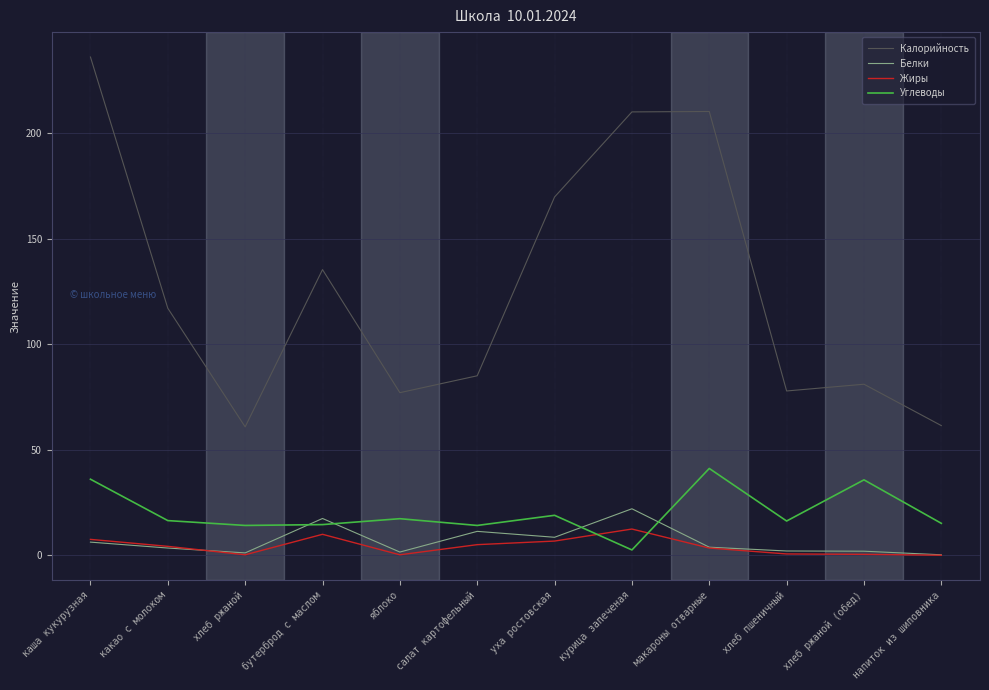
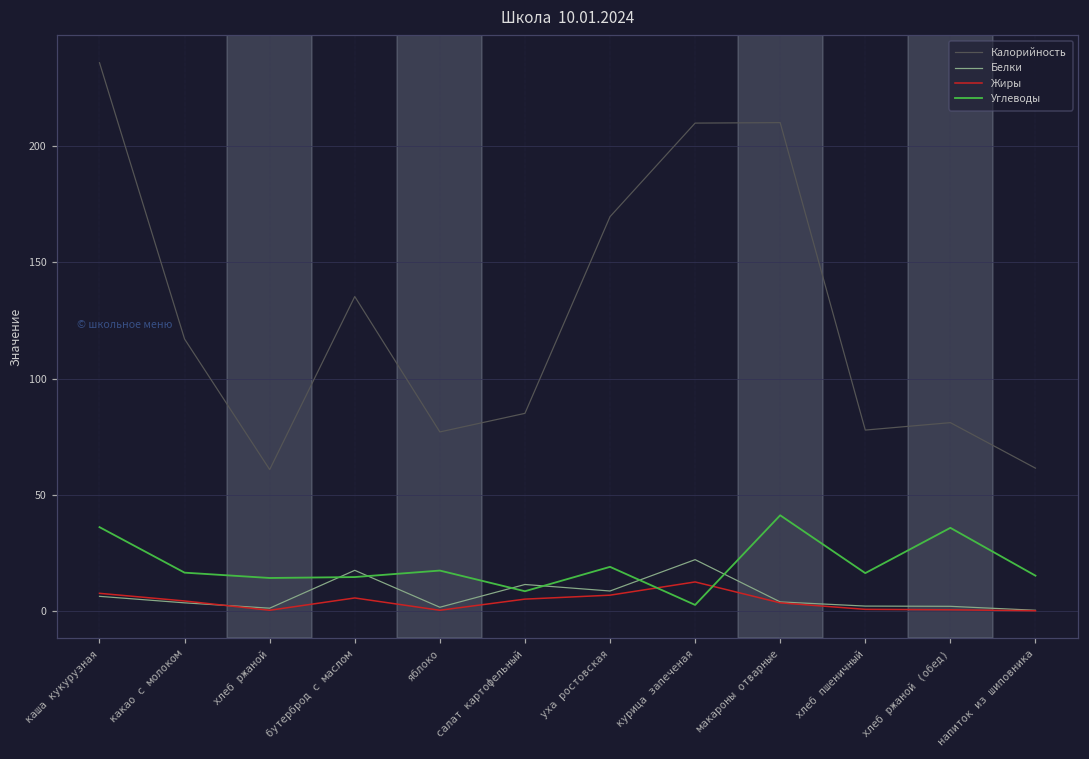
Жиры, бутерброд с маслом: 10 -> 6
Углеводы, салат картофельный: 14 -> 8
